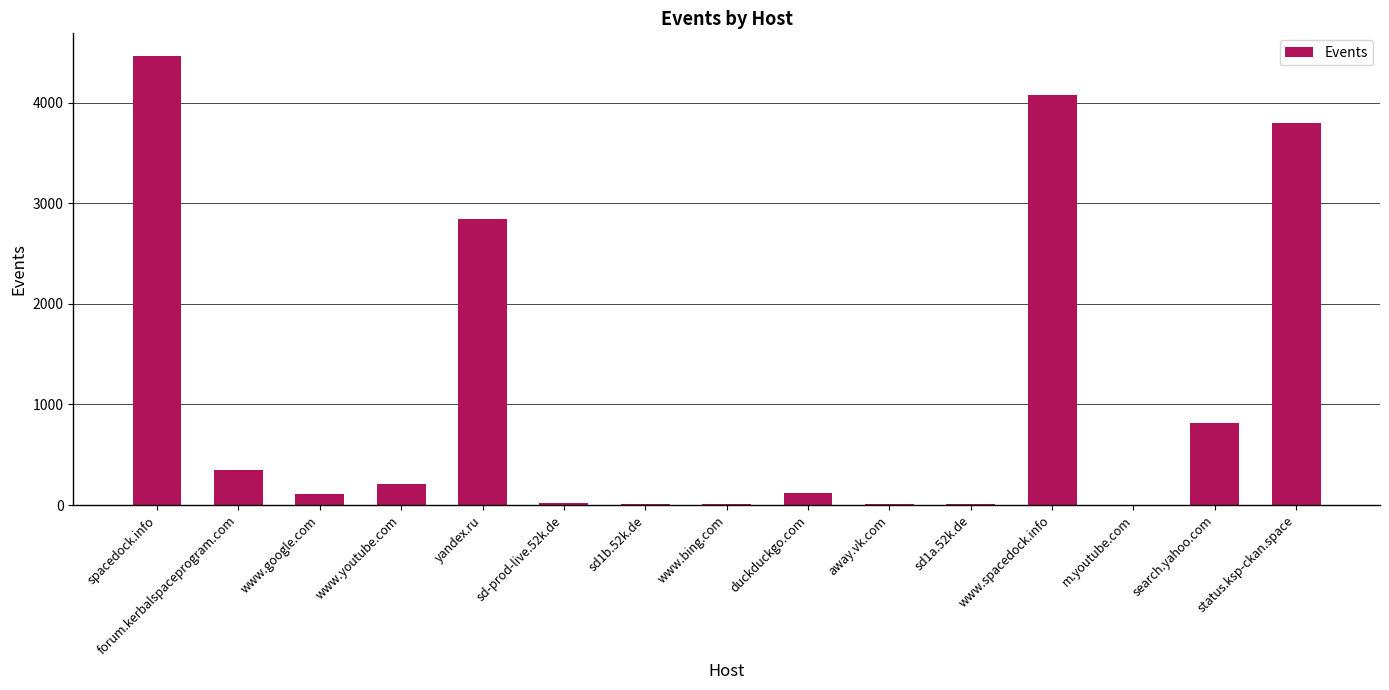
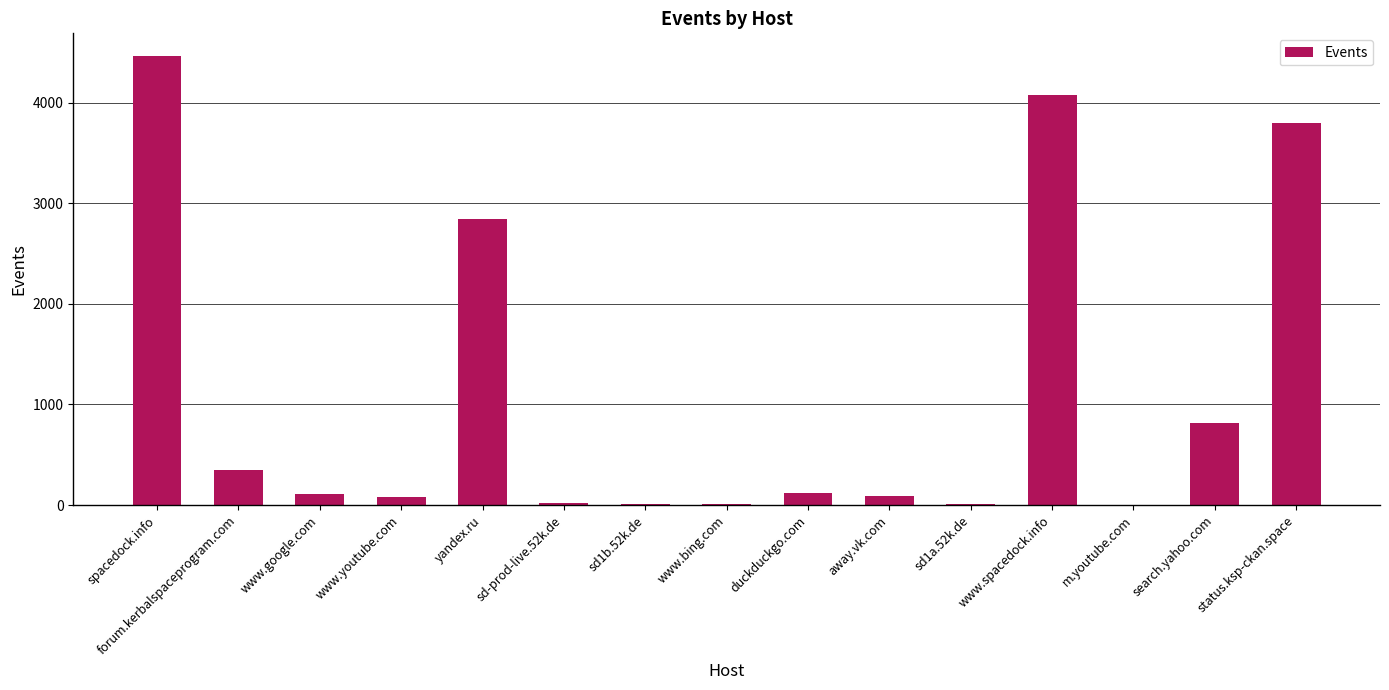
www.youtube.com: 210 -> 80
away.vk.com: 10 -> 90
